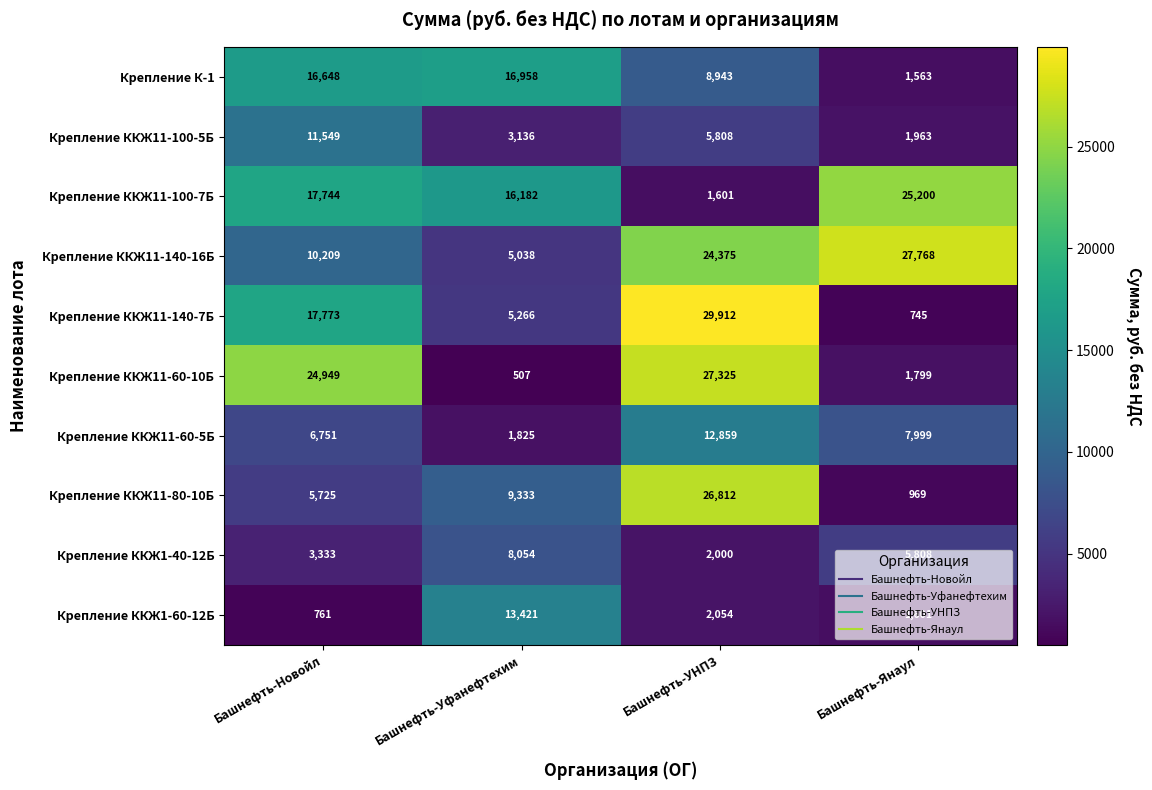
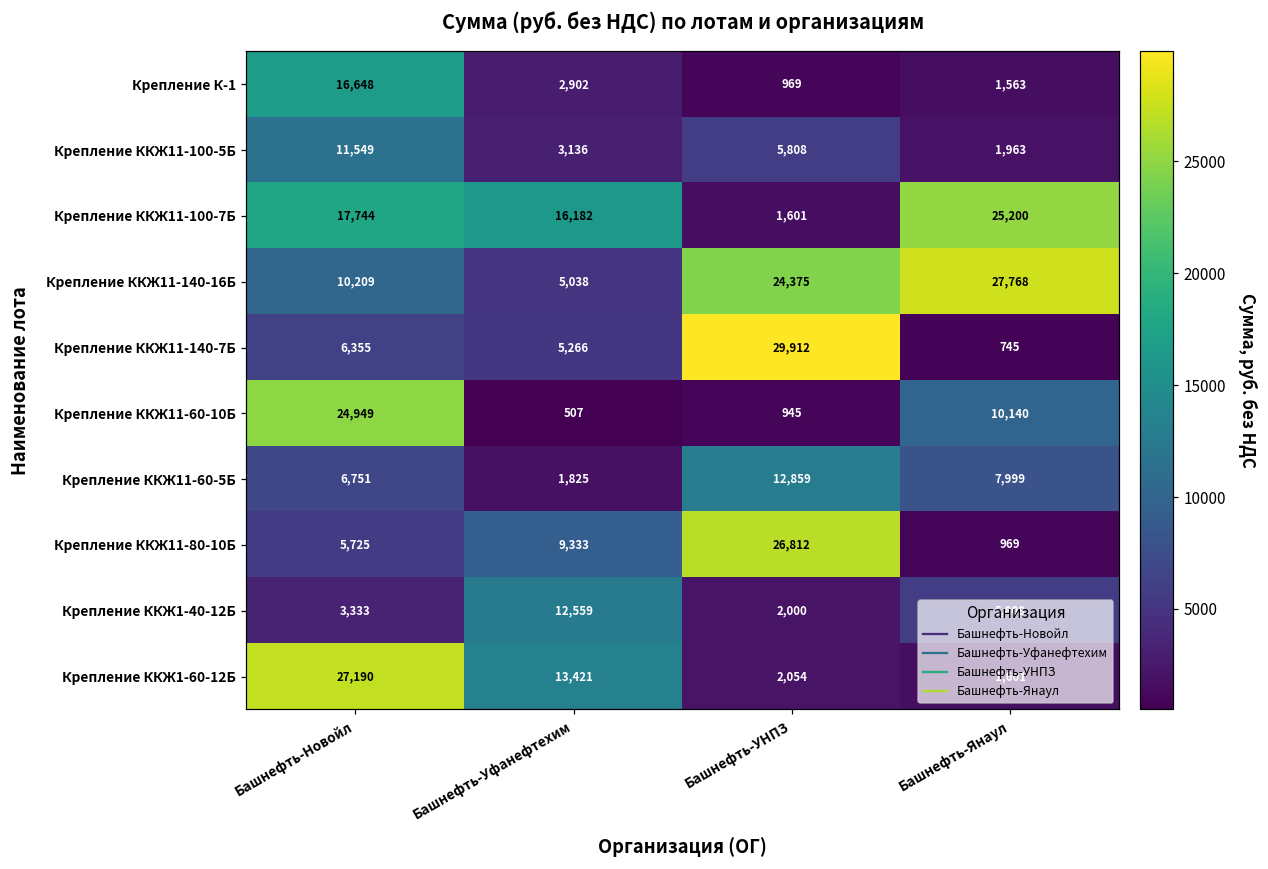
Крепление К-1, Башнефть-Уфанефтехим: 16,958 -> 2,902
Крепление К-1, Башнефть-УНПЗ: 8,943 -> 969
Крепление ККЖ11-140-7Б, Башнефть-Новойл: 17,773 -> 6,355
Крепление ККЖ11-60-10Б, Башнефть-УНПЗ: 27,325 -> 945
Крепление ККЖ11-60-10Б, Башнефть-Янаул: 1,799 -> 10,140
Крепление ККЖ1-40-12Б, Башнефть-Уфанефтехим: 8,054 -> 12,559
Крепление ККЖ1-60-12Б, Башнефть-Новойл: 761 -> 27,190
